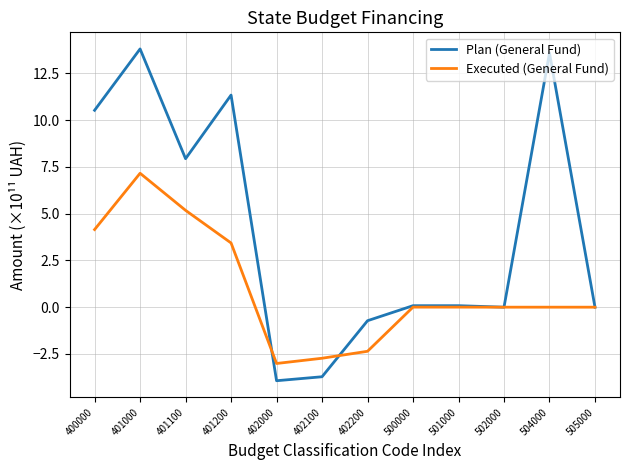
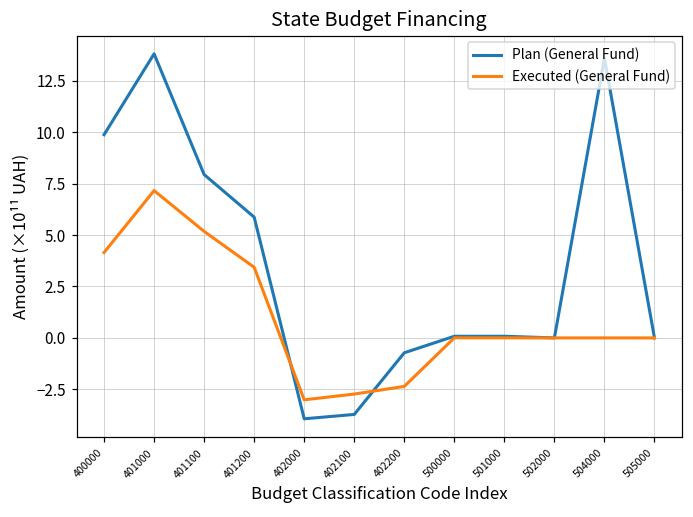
Plan (General Fund), 400000: 10.5 -> 9.9
Plan (General Fund), 401200: 11.3 -> 5.9
